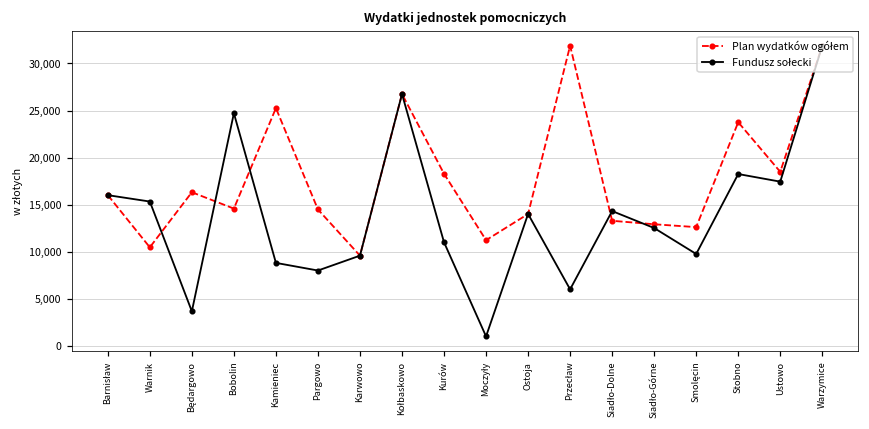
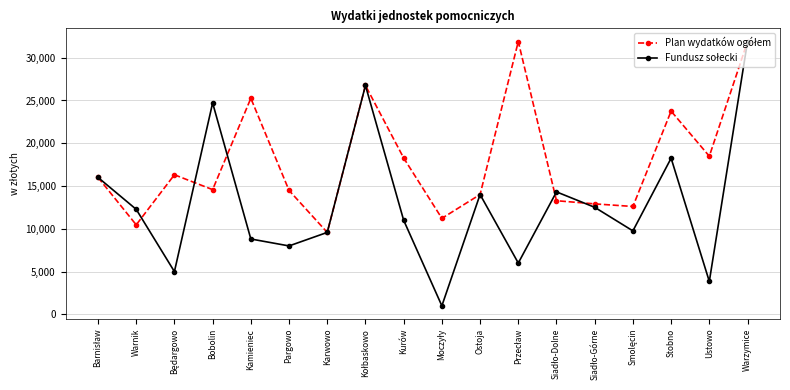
Fundusz sołecki, Warnik: 15,000 -> 12,000
Fundusz sołecki, Będargowo: 4,000 -> 5,000
Fundusz sołecki, Ustowo: 17,000 -> 4,000
